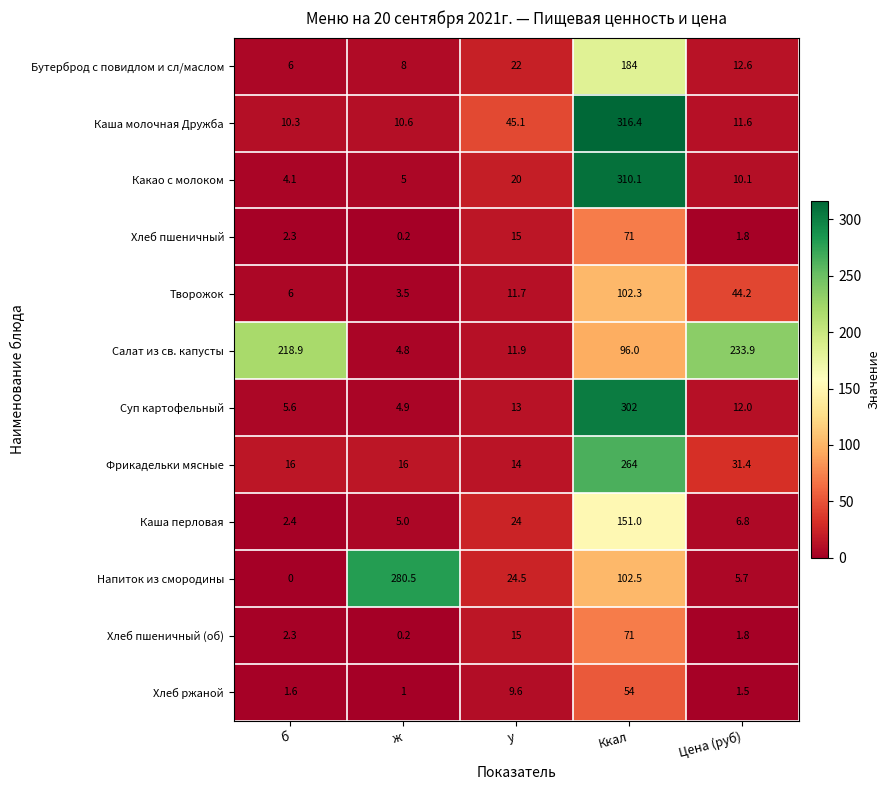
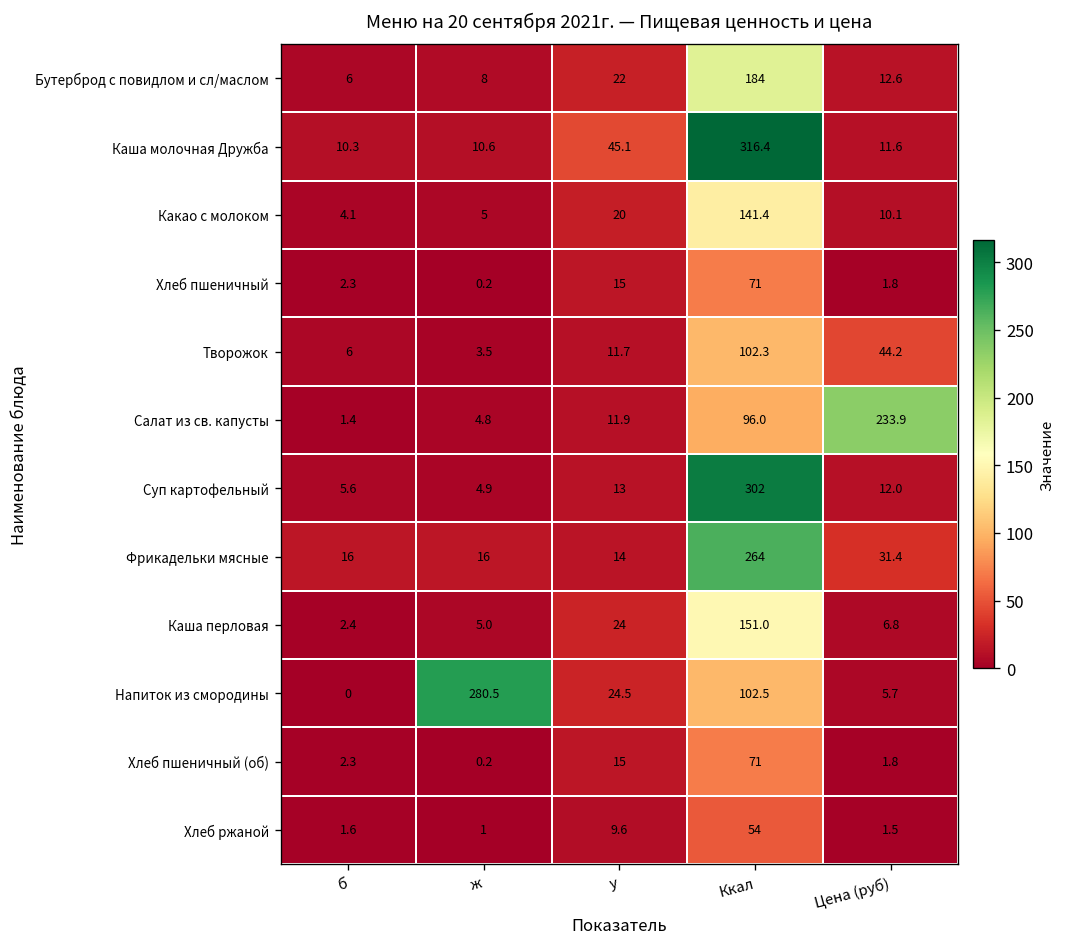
Какао с молоком, Ккал: 310.1 -> 141.4
Салат из св. капусты, б: 218.9 -> 1.4
